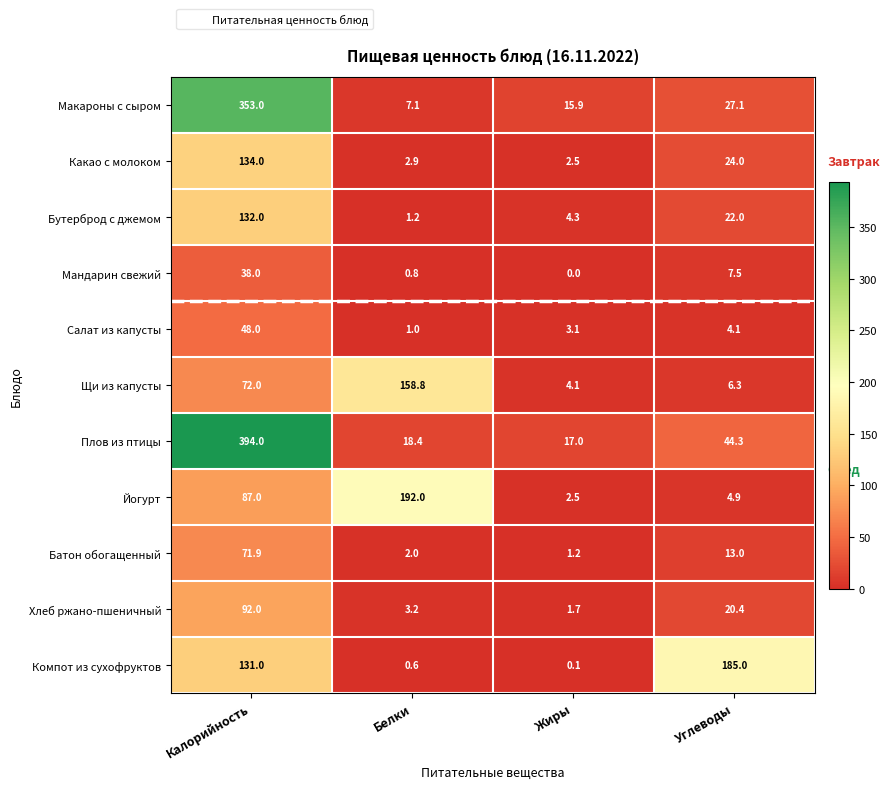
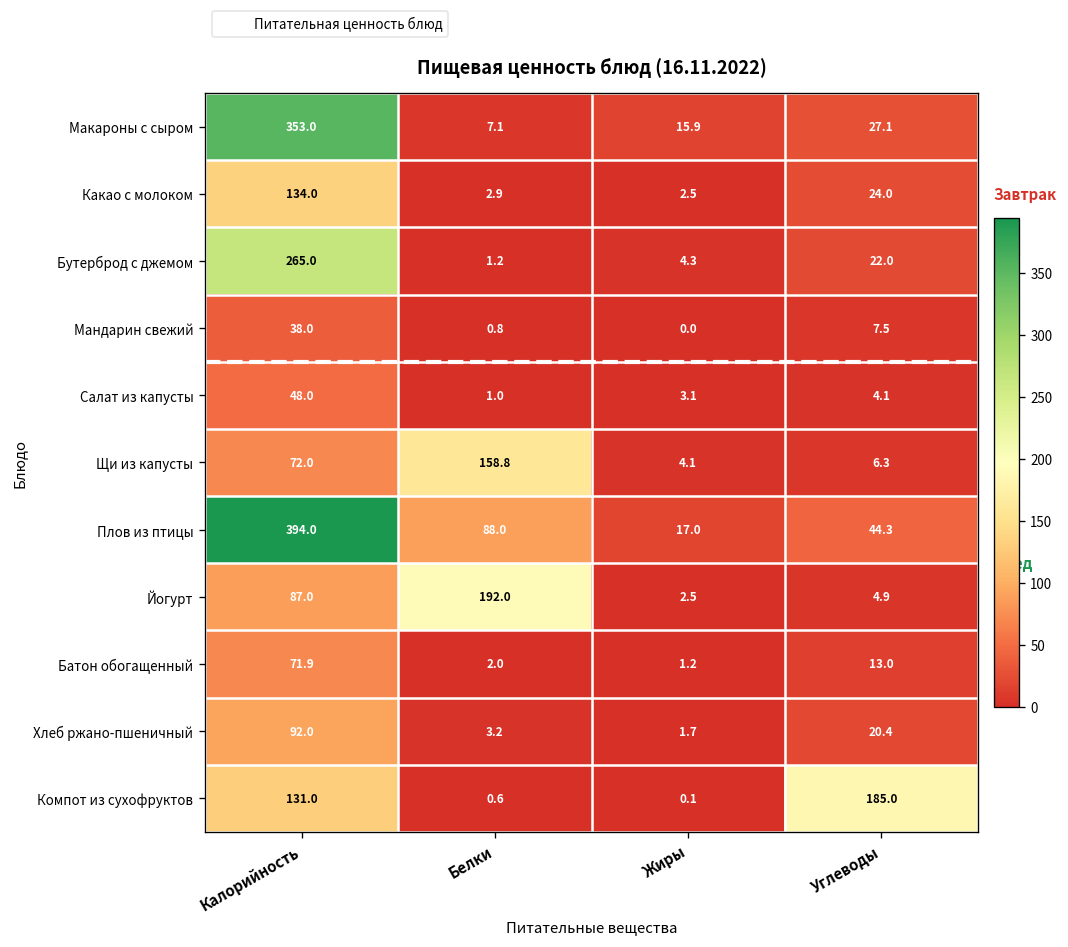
Бутерброд с джемом, Калорийность: 132.0 -> 265.0
Плов из птицы, Белки: 18.4 -> 88.0
